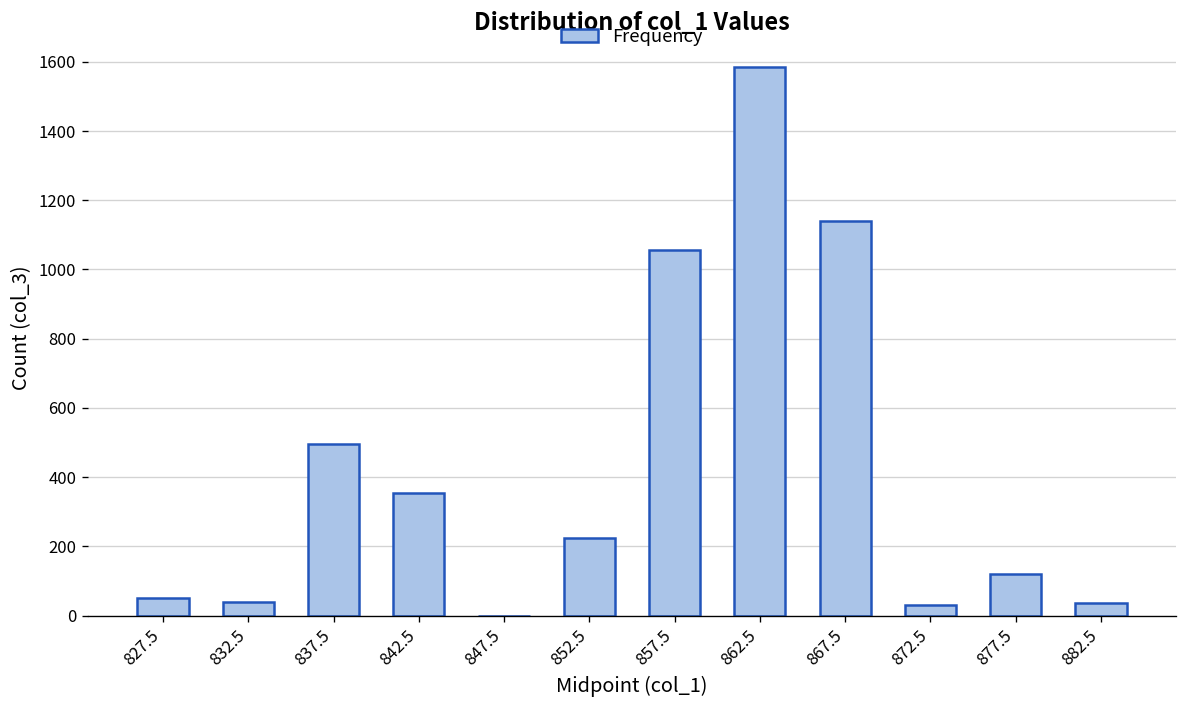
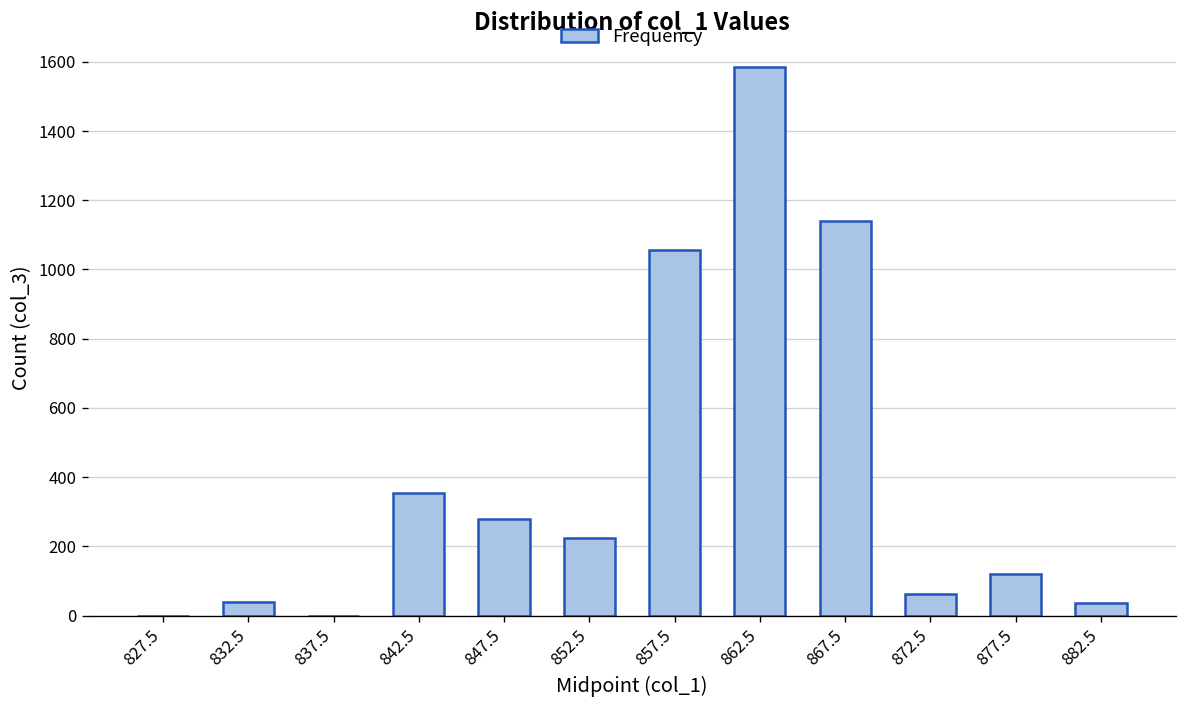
827.5: 50 -> 0
837.5: 500 -> 0
847.5: 0 -> 280
872.5: 30 -> 60
